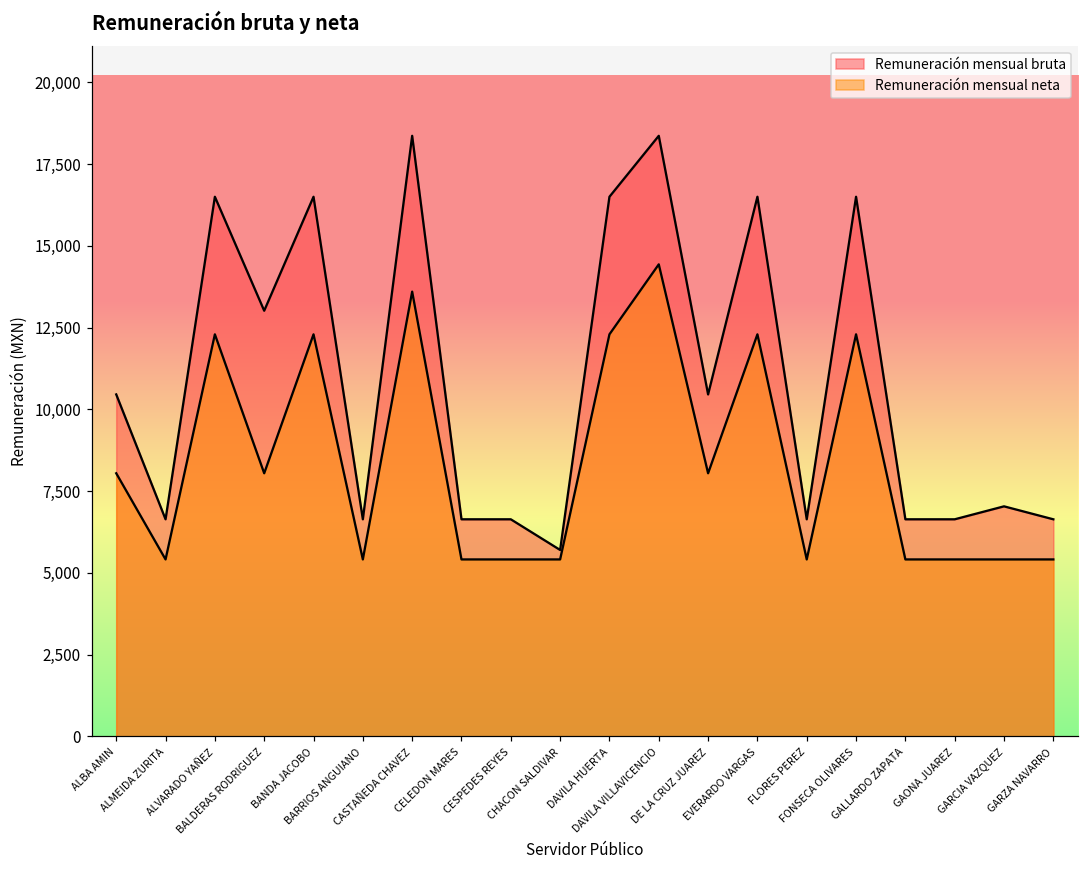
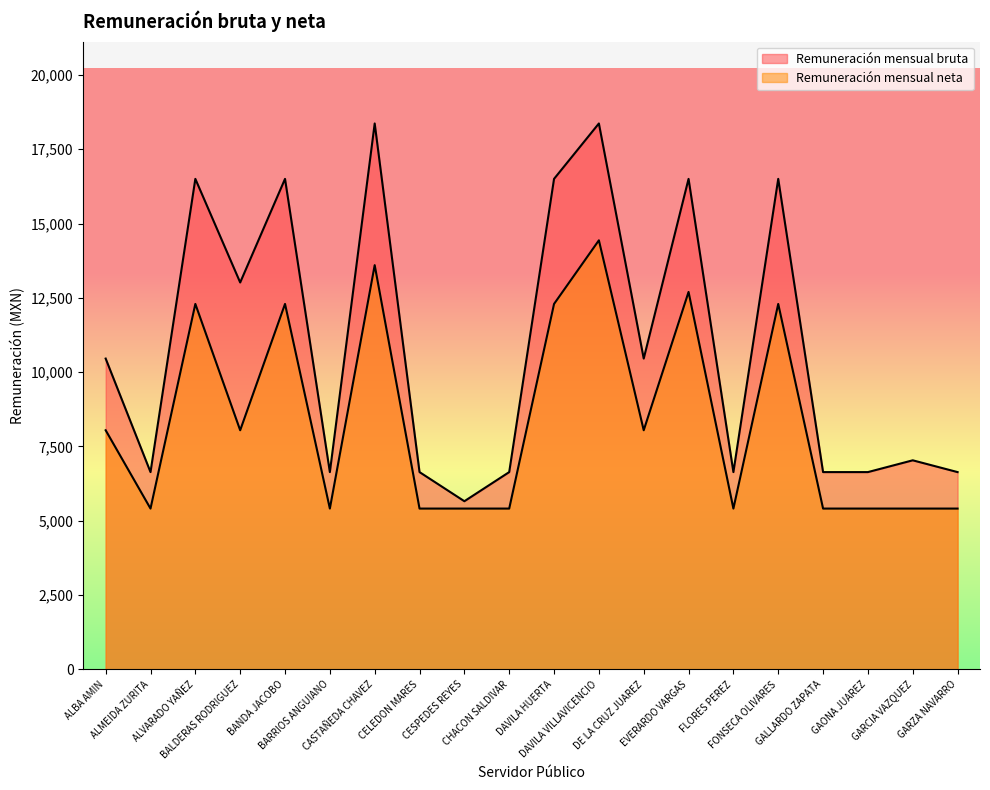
Remuneración mensual bruta, CESPEDES REYES: 6,600 -> 5,700
Remuneración mensual bruta, CHACON SALDIVAR: 5,700 -> 6,600
Remuneración mensual neta, EVERARDO VARGAS: 12,300 -> 12,700
